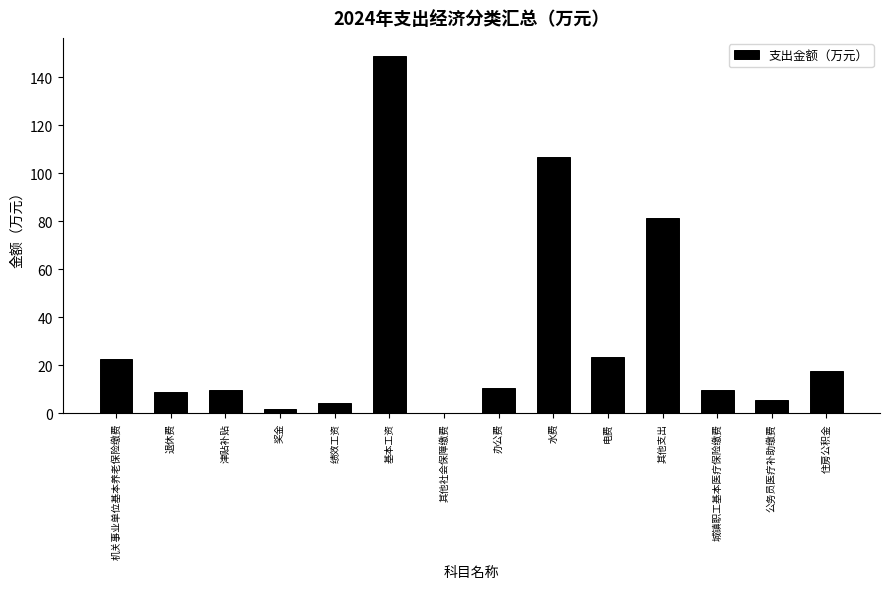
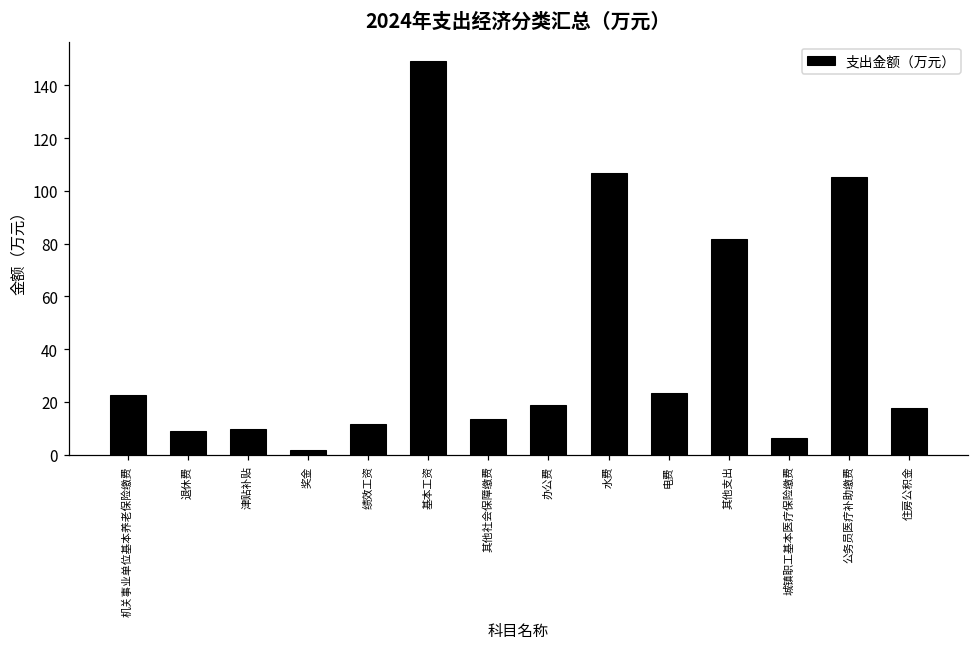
绩效工资: 4 -> 11
其他社会保障缴费: 0 -> 14
办公费: 11 -> 19
城镇职工基本医疗保险缴费: 10 -> 6
公务员医疗补助缴费: 6 -> 105
